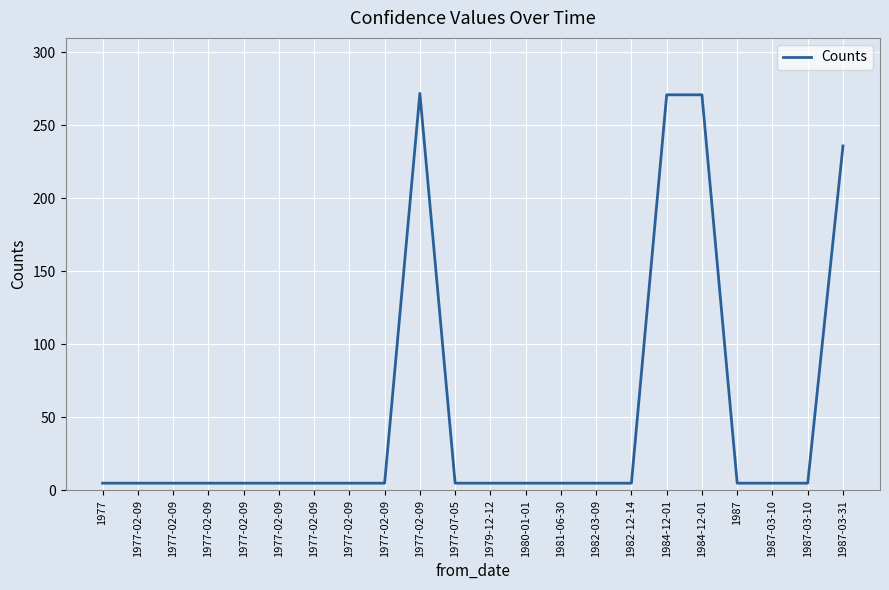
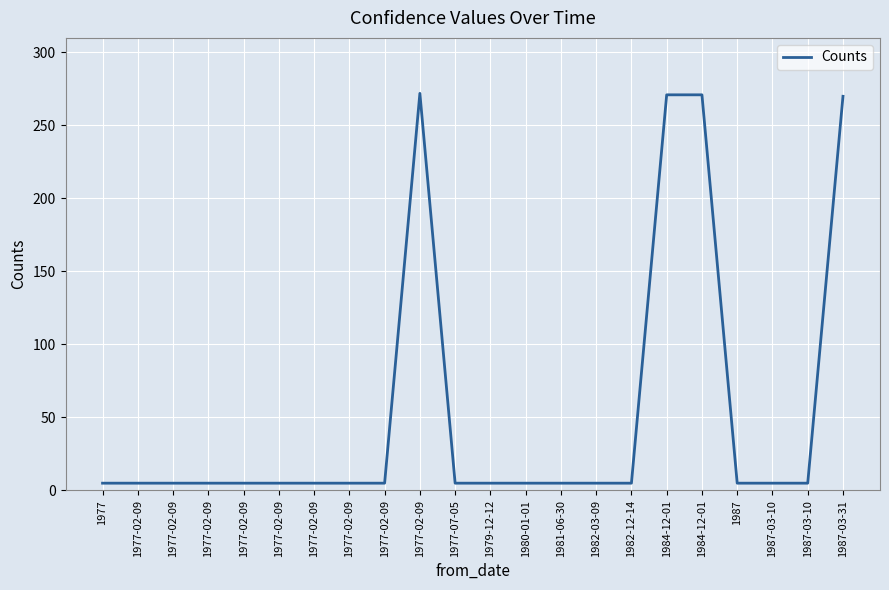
1987-03-31: 236 -> 270
